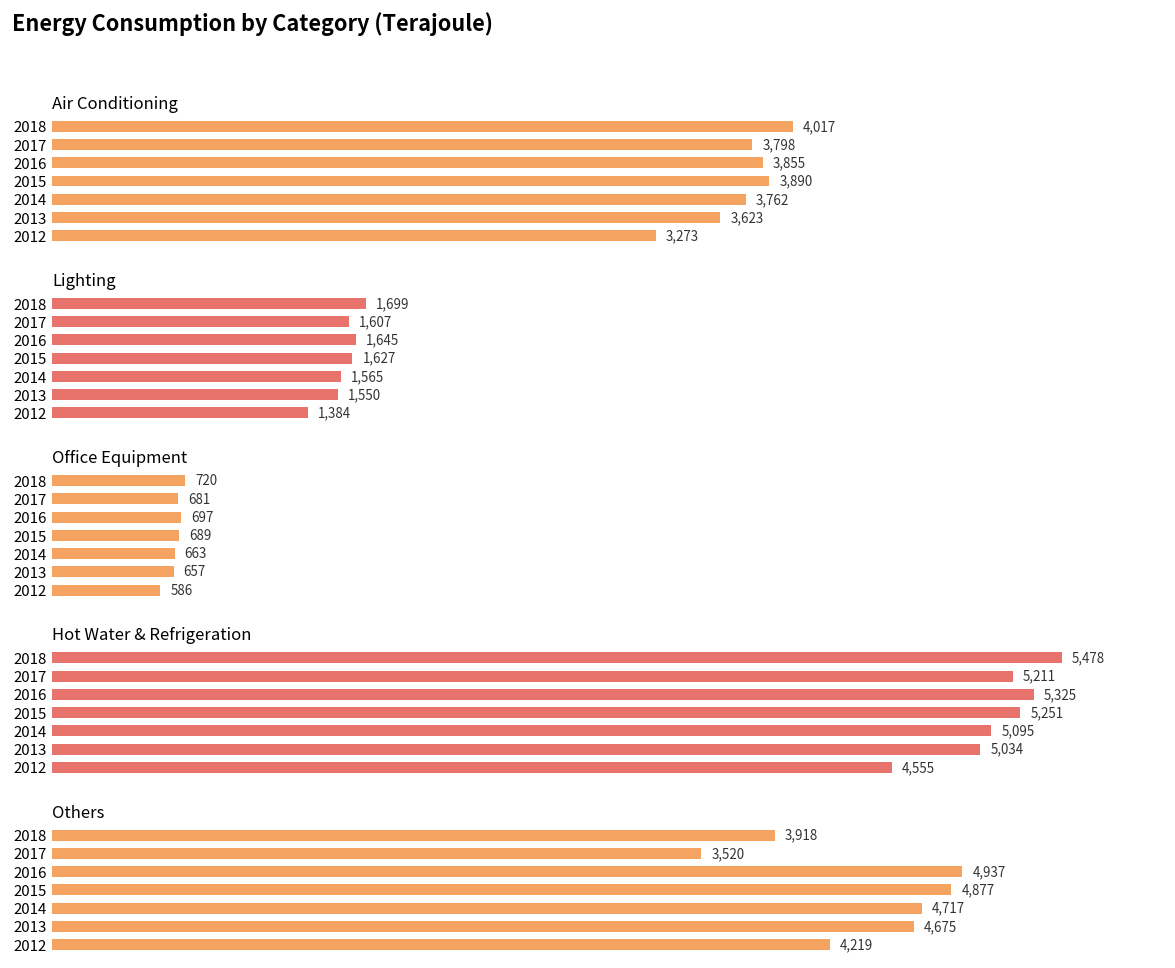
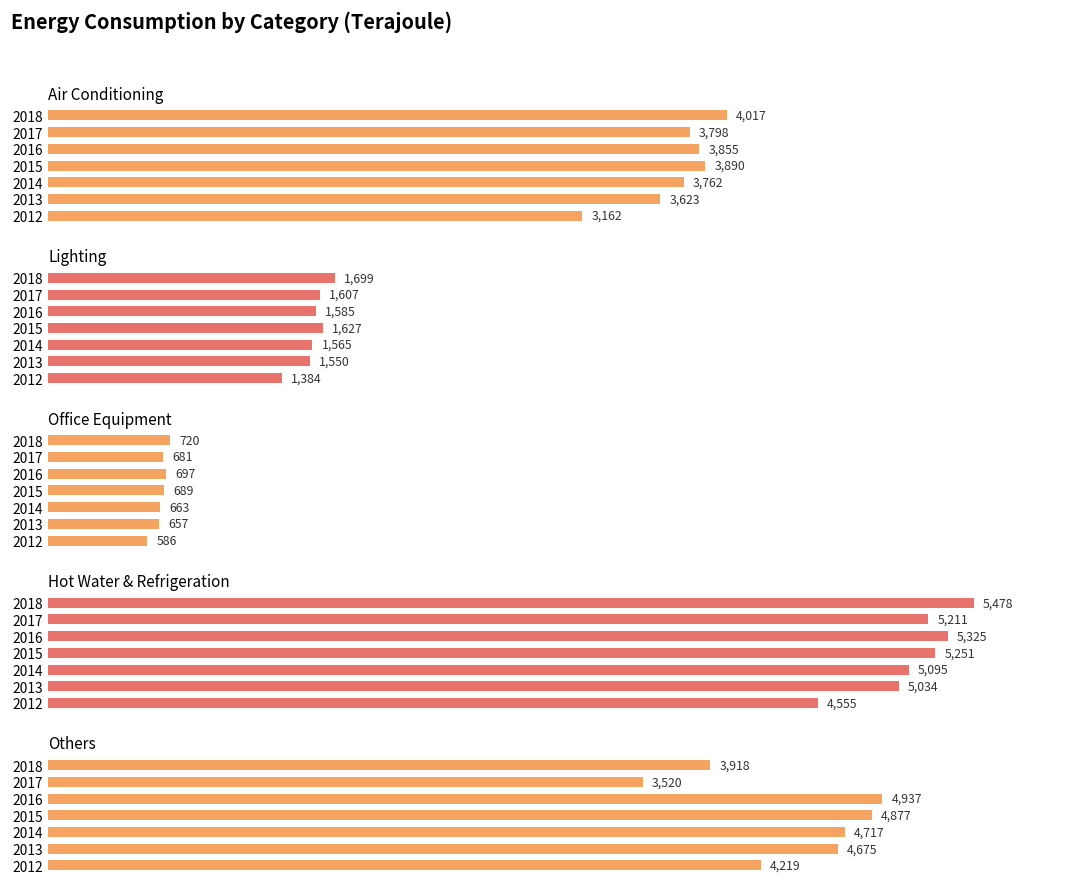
Air Conditioning, 2012: 3,273 -> 3,162
Lighting, 2016: 1,645 -> 1,585
